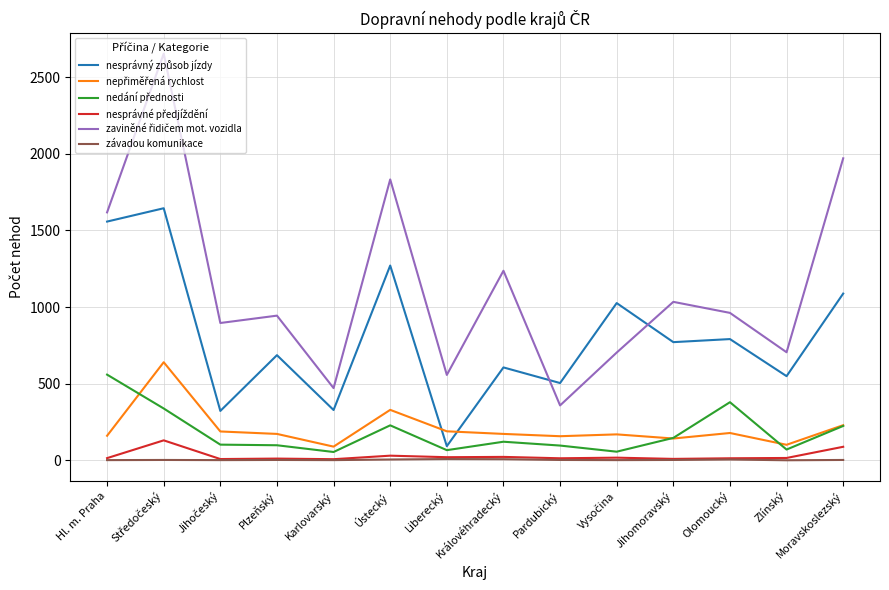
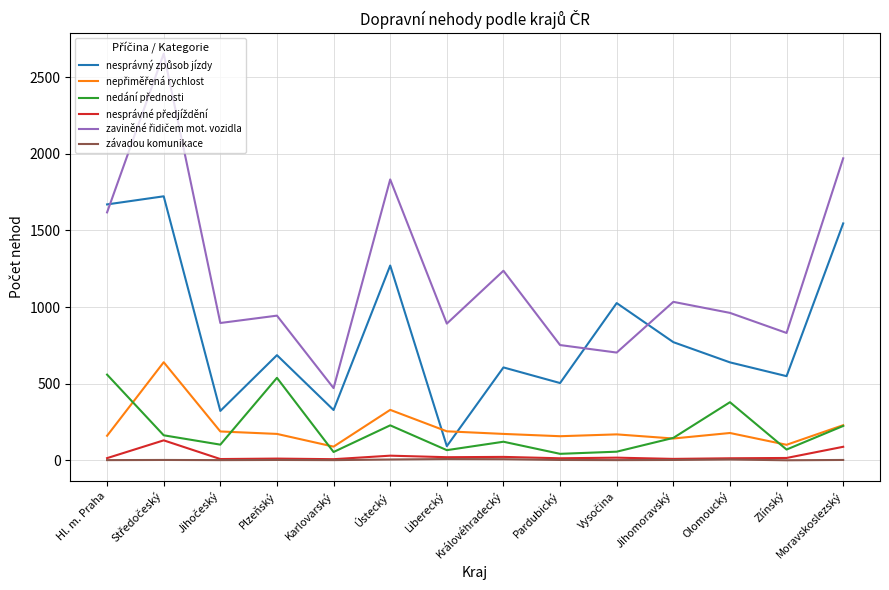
nesprávný způsob jízdy, Hl. m. Praha: 1560 -> 1670
nesprávný způsob jízdy, Středočeský: 1650 -> 1720
nedání přednosti, Středočeský: 340 -> 160
nedání přednosti, Plzeňský: 100 -> 540
zaviněné řidičem mot. vozidla, Liberecký: 560 -> 890
nedání přednosti, Pardubický: 100 -> 40
zaviněné řidičem mot. vozidla, Pardubický: 360 -> 750
nesprávný způsob jízdy, Olomoucký: 790 -> 640
zaviněné řidičem mot. vozidla, Zlínský: 710 -> 830
nesprávný způsob jízdy, Moravskoslezský: 1090 -> 1550
